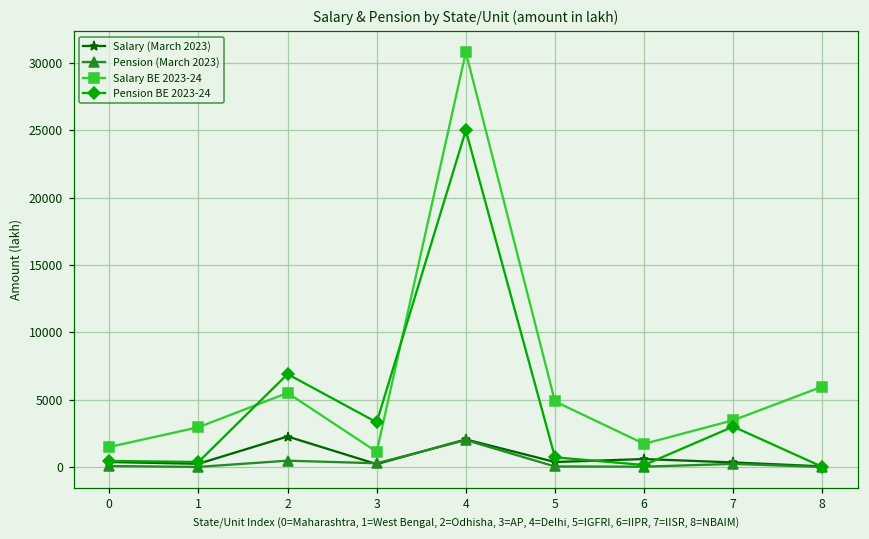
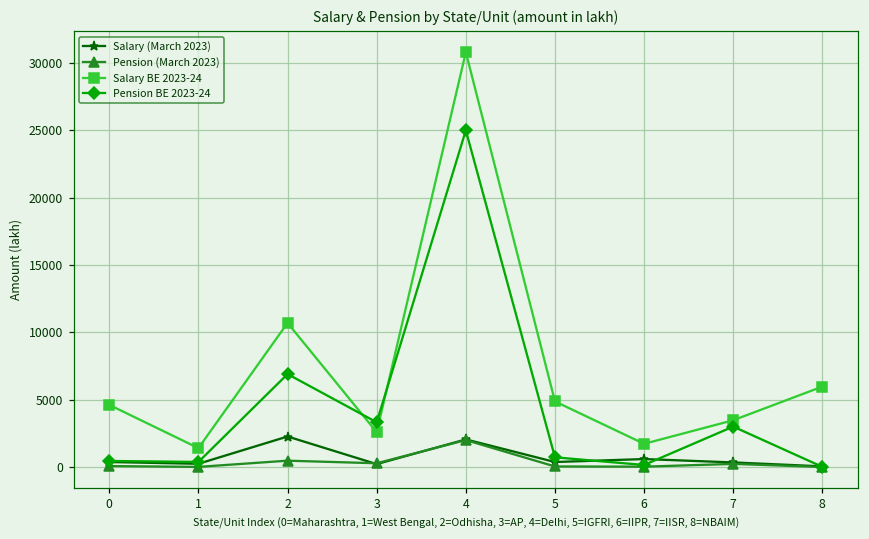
Salary BE 2023-24, 0: 1500 -> 4600
Salary BE 2023-24, 1: 3000 -> 1400
Salary BE 2023-24, 2: 5500 -> 10700
Salary BE 2023-24, 3: 1100 -> 2600
